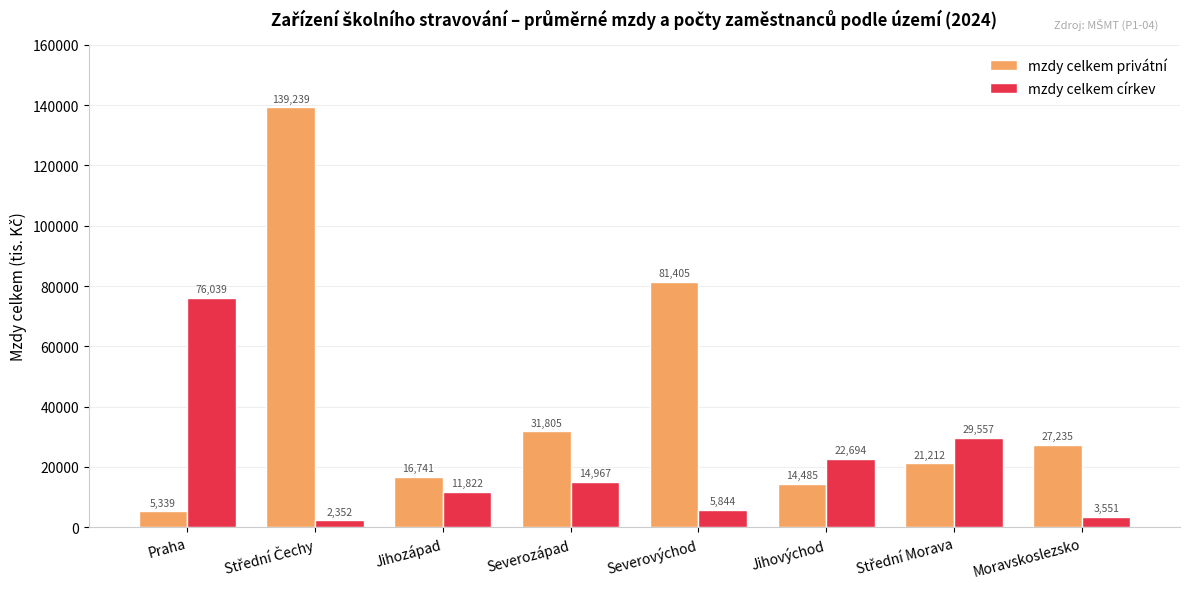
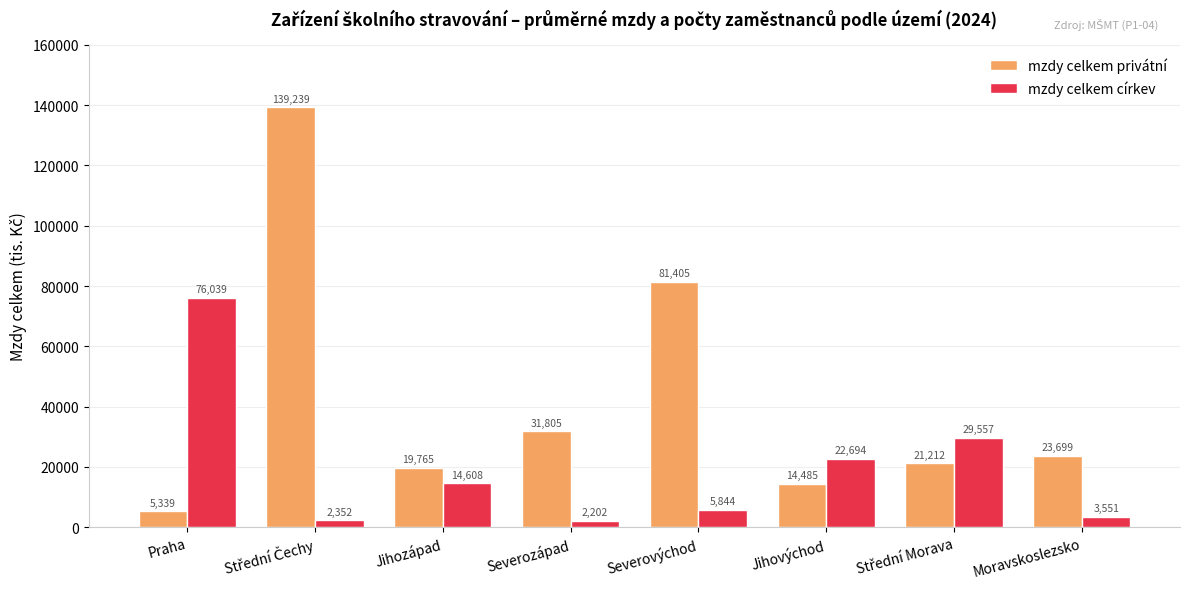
mzdy celkem privátní, Jihozápad: 16,741 -> 19,765
mzdy celkem církev, Jihozápad: 11,822 -> 14,608
mzdy celkem církev, Severozápad: 14,967 -> 2,202
mzdy celkem privátní, Moravskoslezsko: 27,235 -> 23,699
